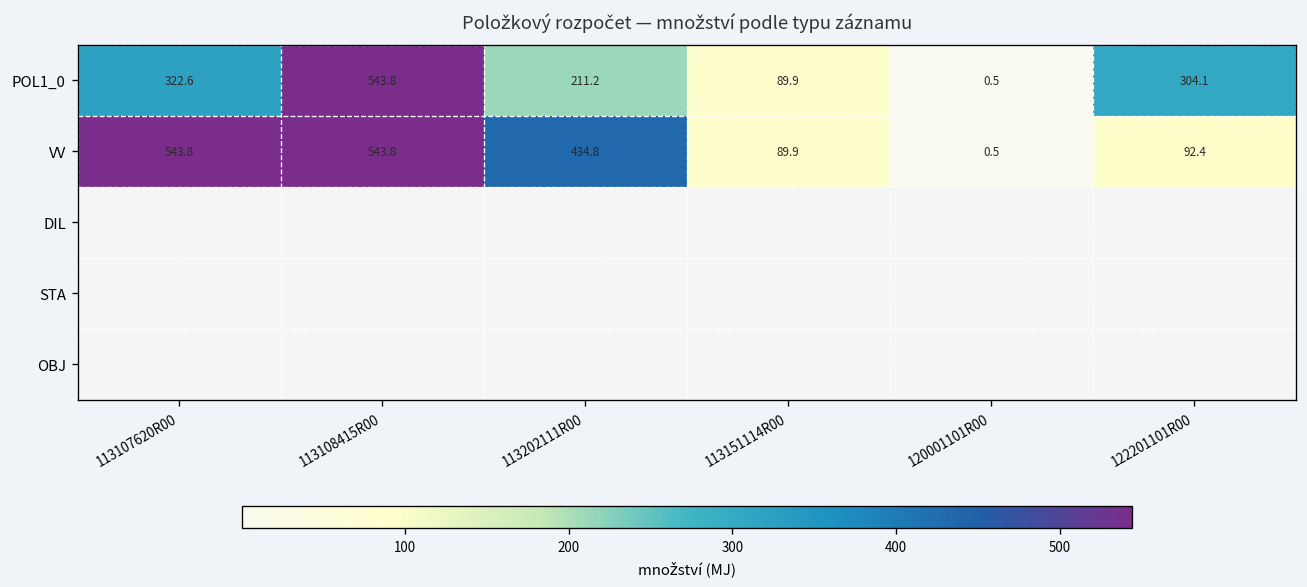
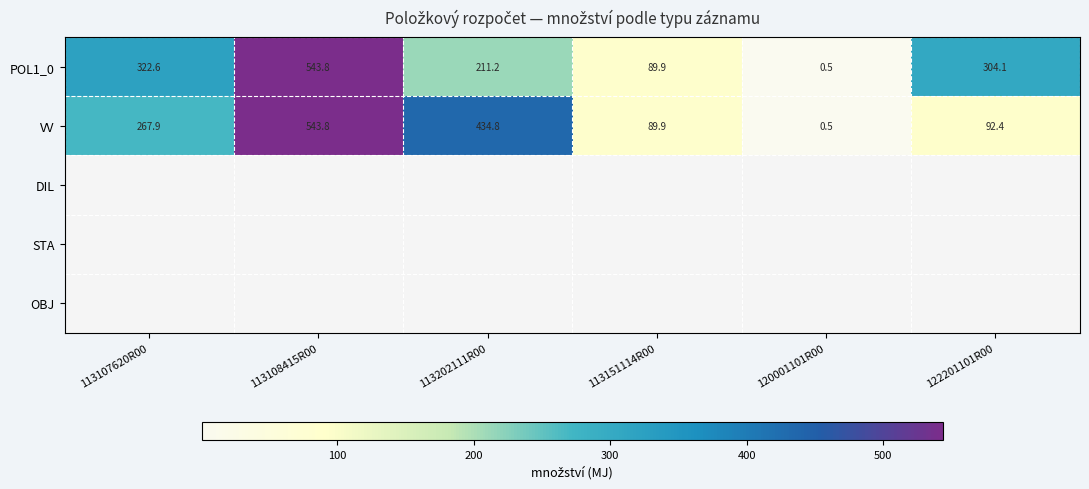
VV, 113107620R00: 543.8 -> 267.9
